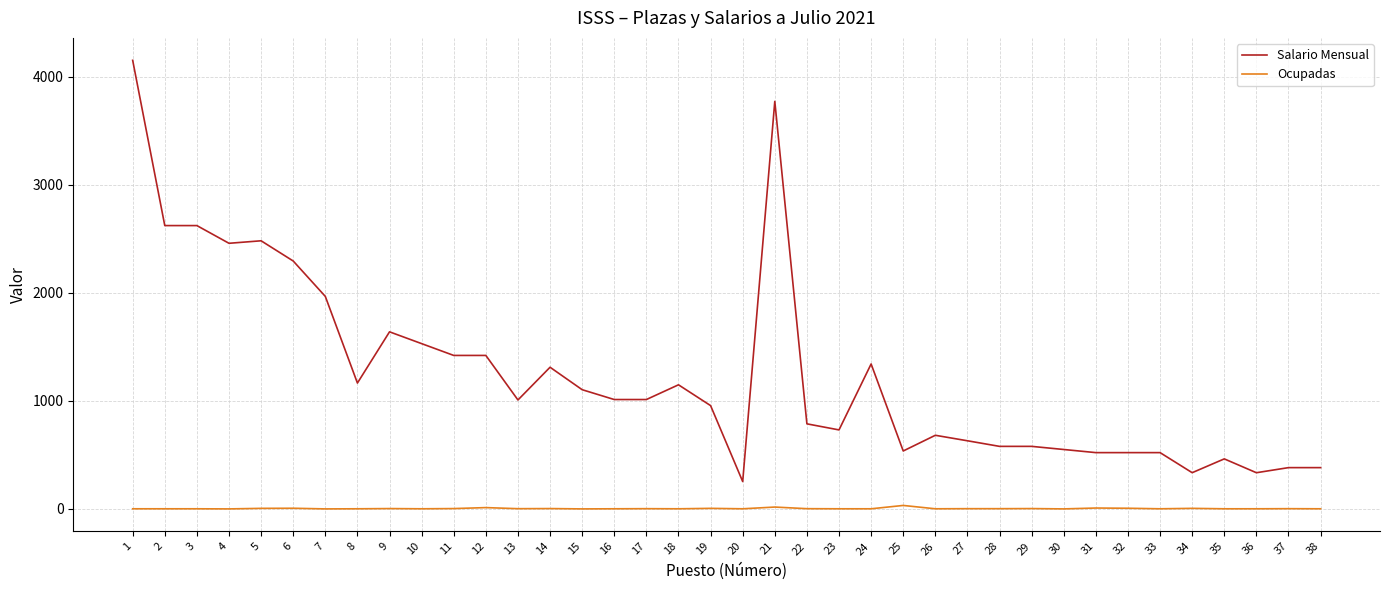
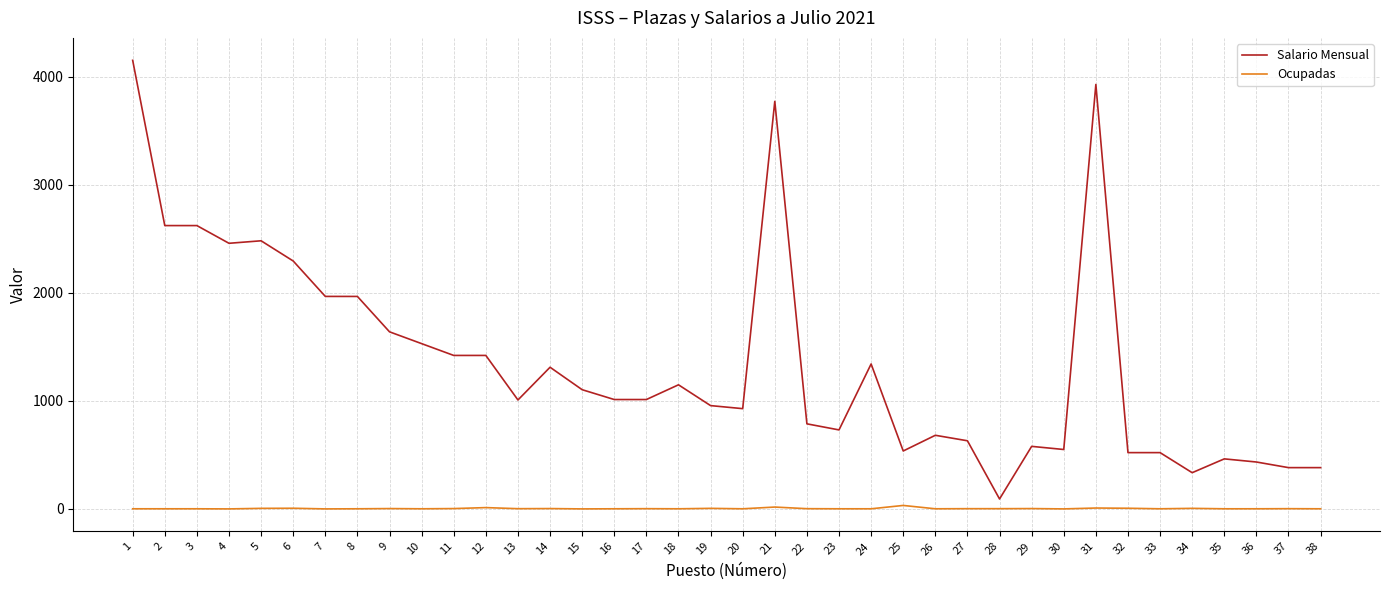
Salario Mensual, 8: 1160 -> 1970
Salario Mensual, 20: 250 -> 930
Salario Mensual, 28: 580 -> 90
Salario Mensual, 31: 520 -> 3930
Salario Mensual, 36: 330 -> 430
